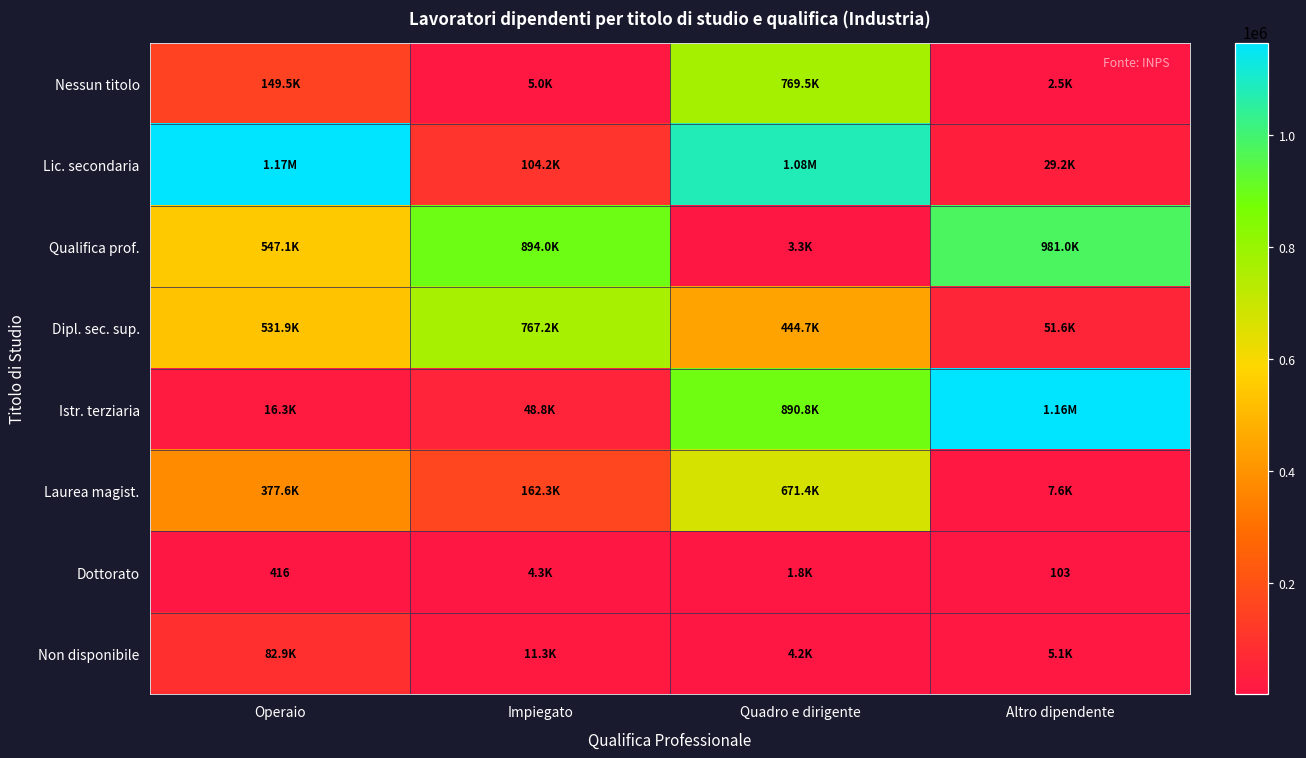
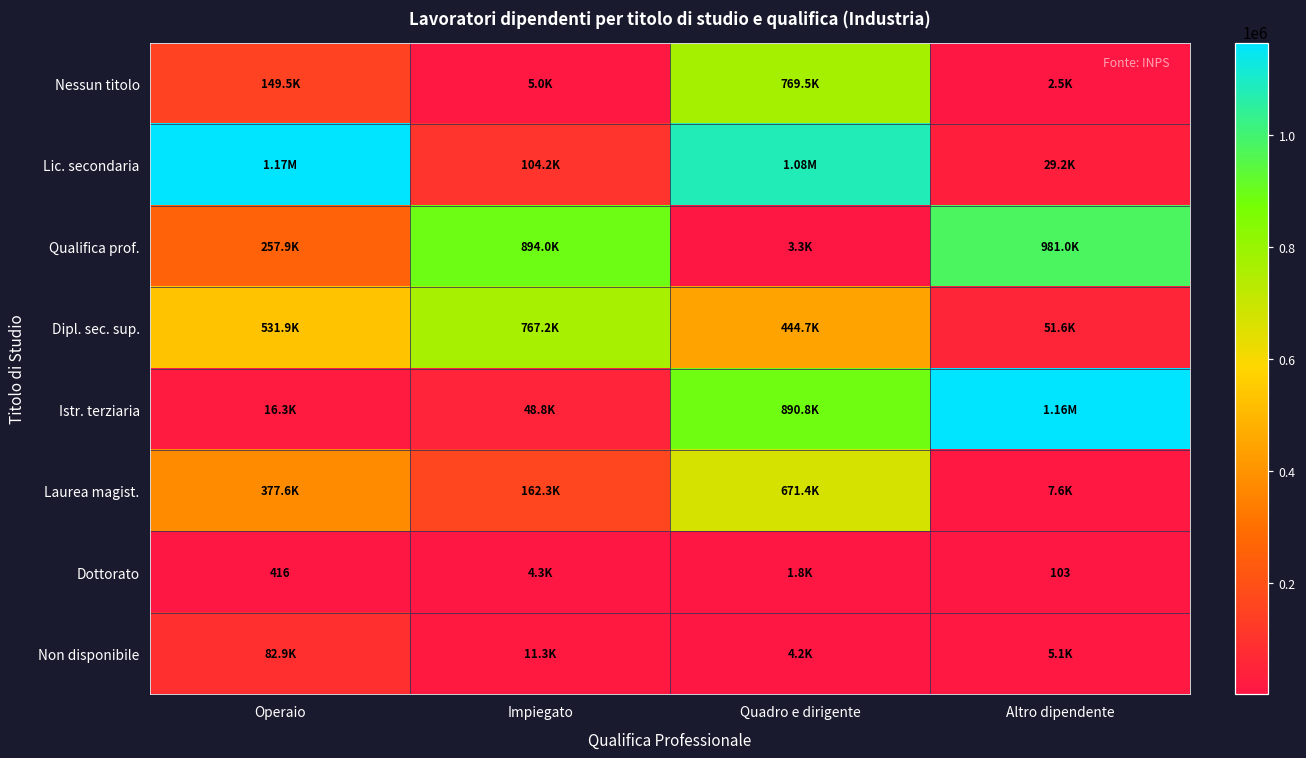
Qualifica prof., Operaio: 547.1K -> 257.9K
